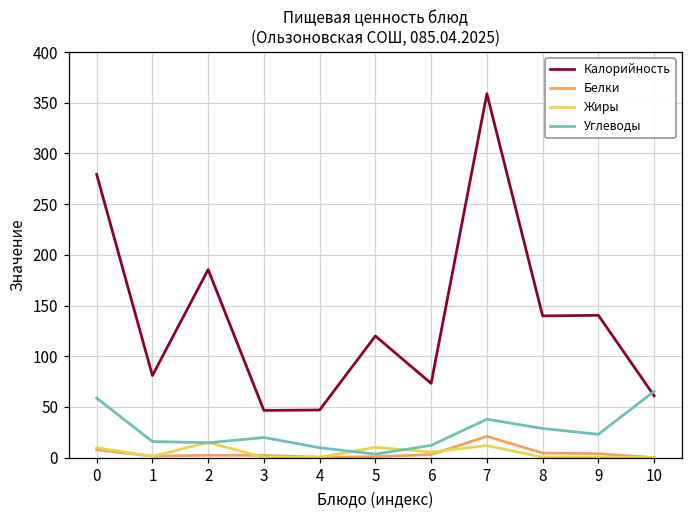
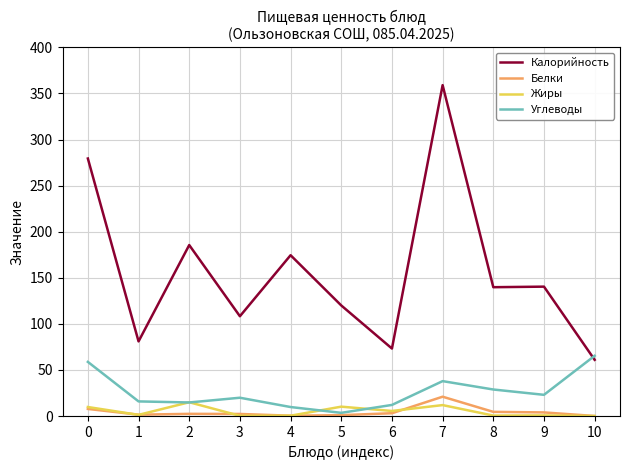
Калорийность, 3: 50 -> 110
Калорийность, 4: 50 -> 170
